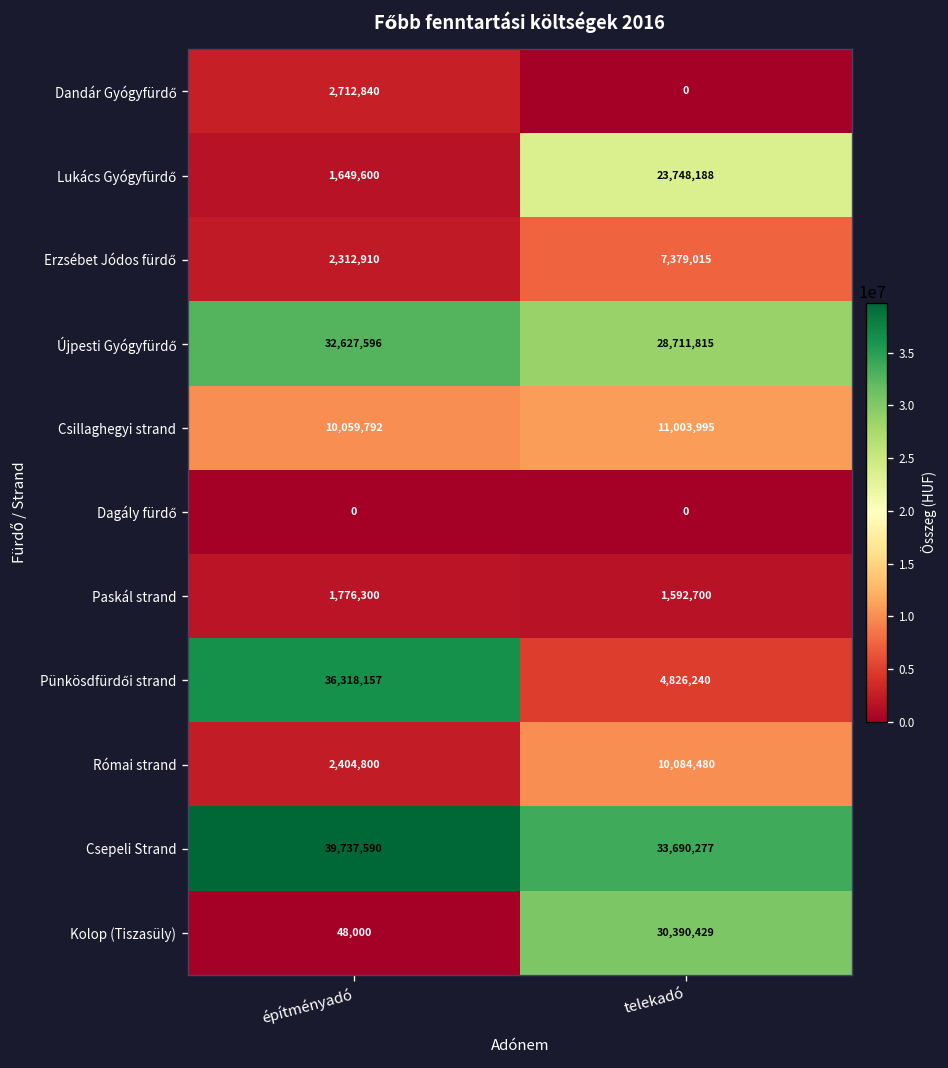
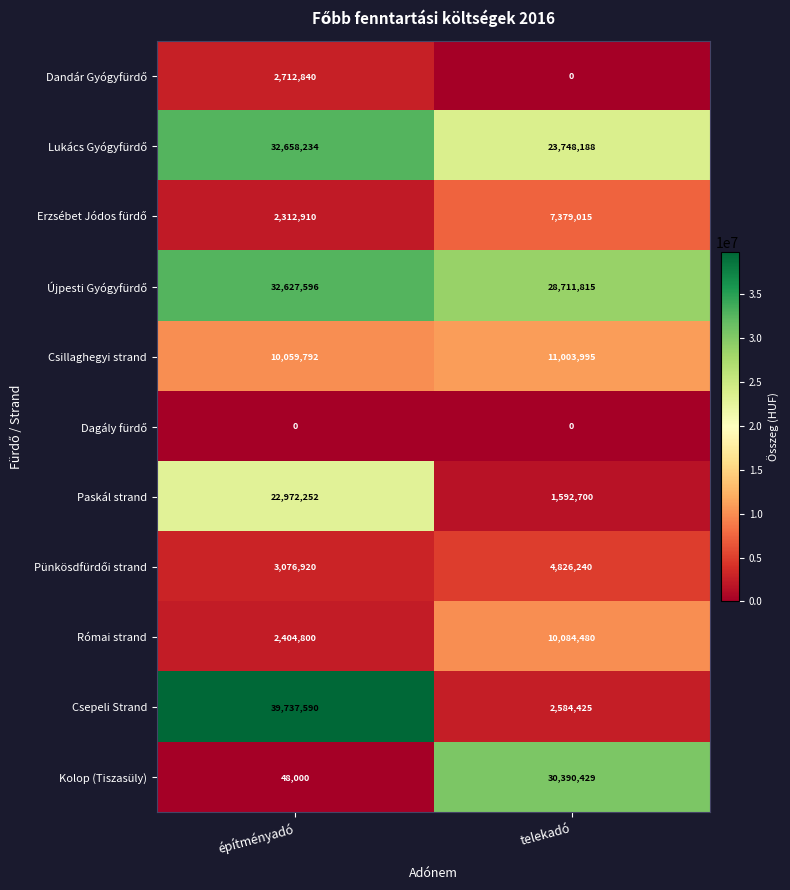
Lukács Gyógyfürdő, építményadó: 1,649,600 -> 32,658,234
Paskál strand, építményadó: 1,776,300 -> 22,972,252
Pünkösdfürdői strand, építményadó: 36,318,157 -> 3,076,920
Csepeli Strand, telekadó: 33,690,277 -> 2,584,425
